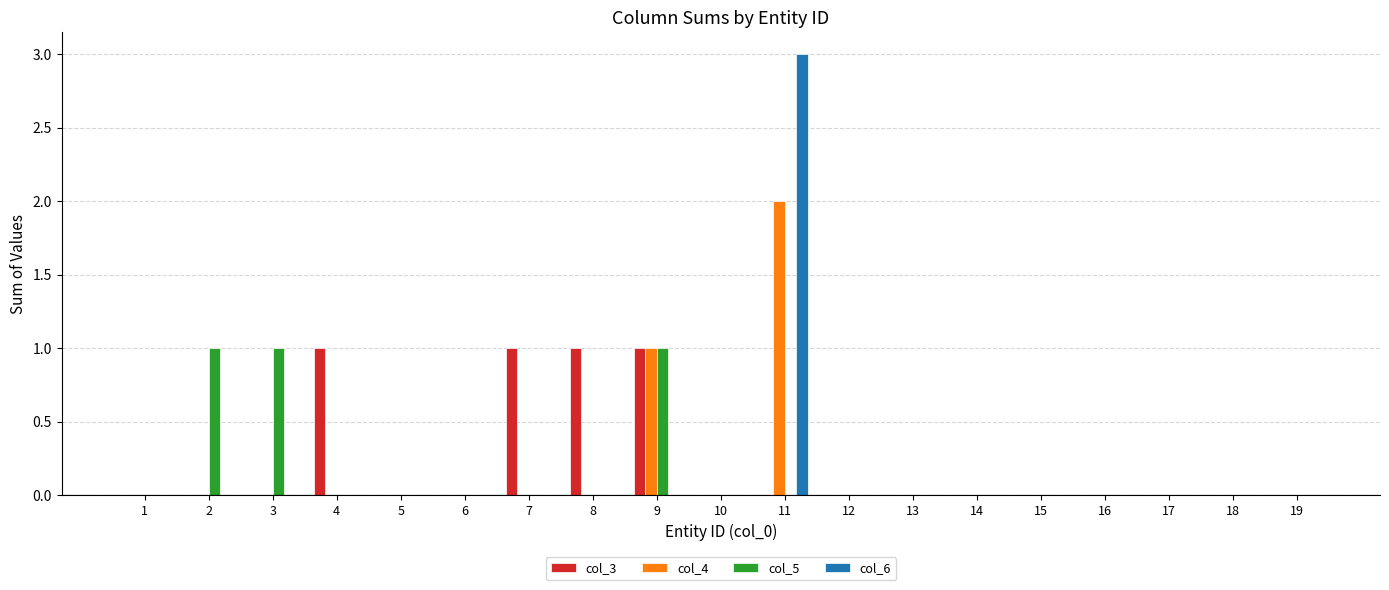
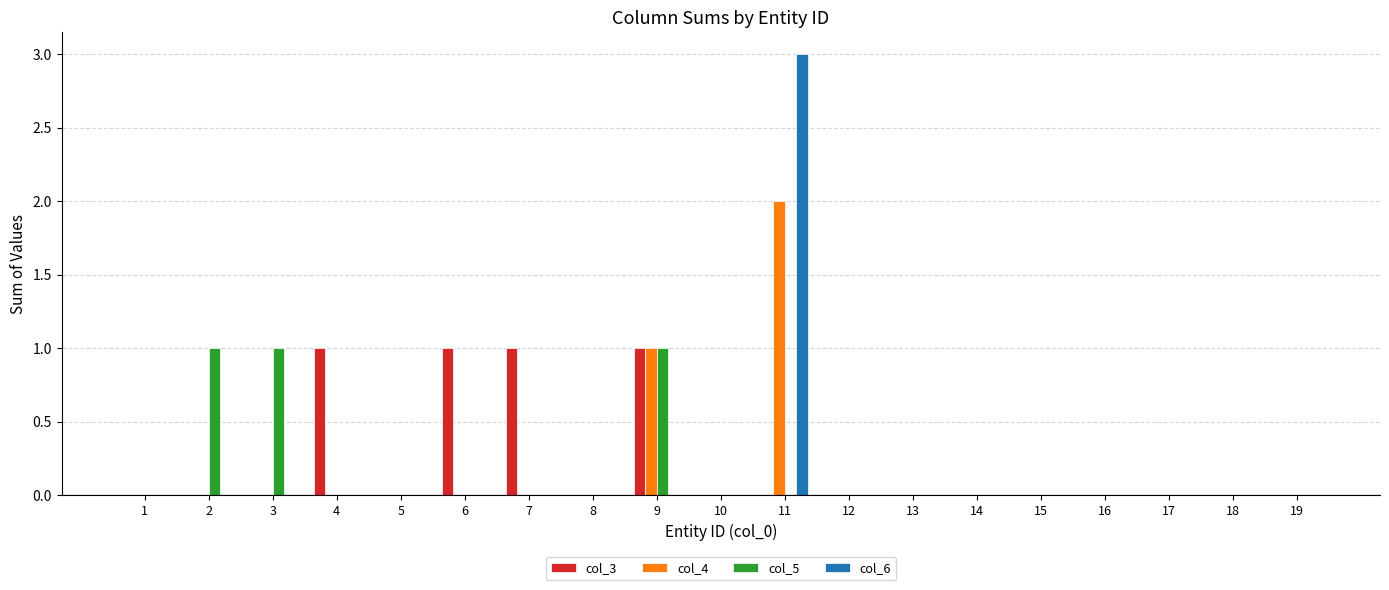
col_3, 6: 0 -> 1
col_3, 8: 1 -> 0
